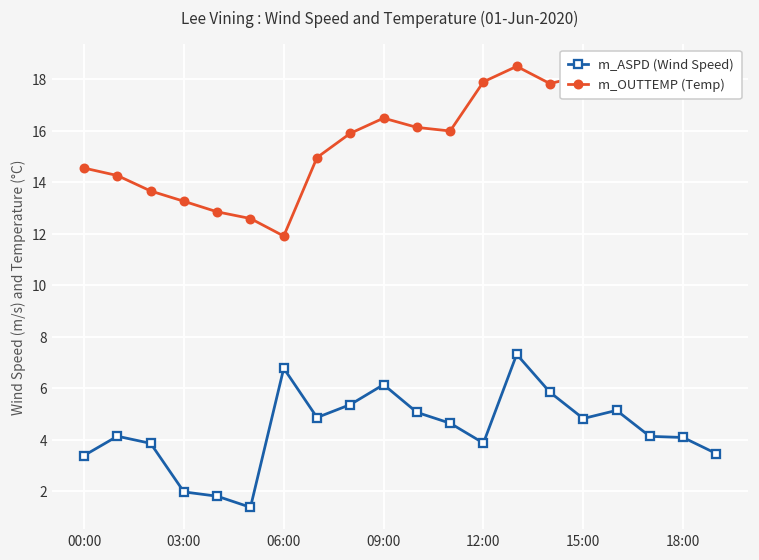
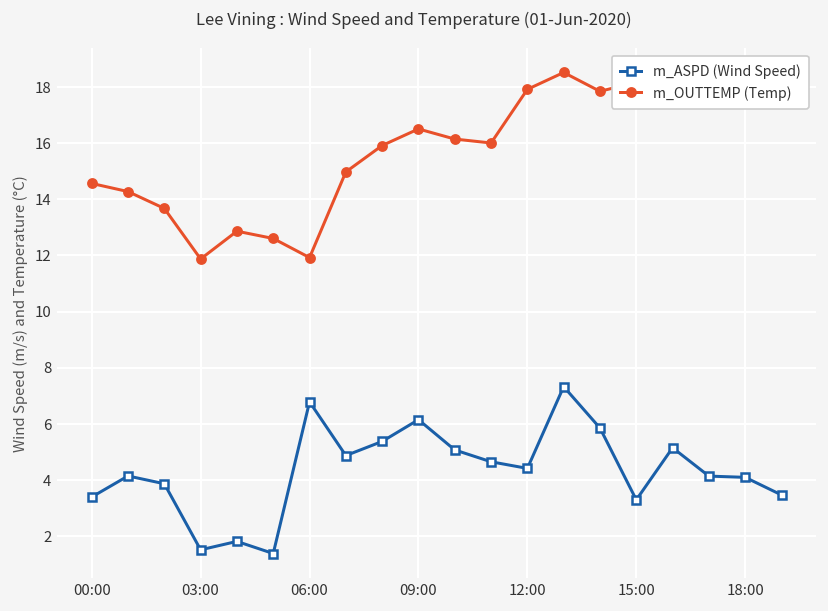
m_ASPD (Wind Speed), 03:00: 2.0 -> 1.5
m_OUTTEMP (Temp), 03:00: 13.3 -> 11.9
m_ASPD (Wind Speed), 12:00: 3.9 -> 4.4
m_ASPD (Wind Speed), 15:00: 4.8 -> 3.3
